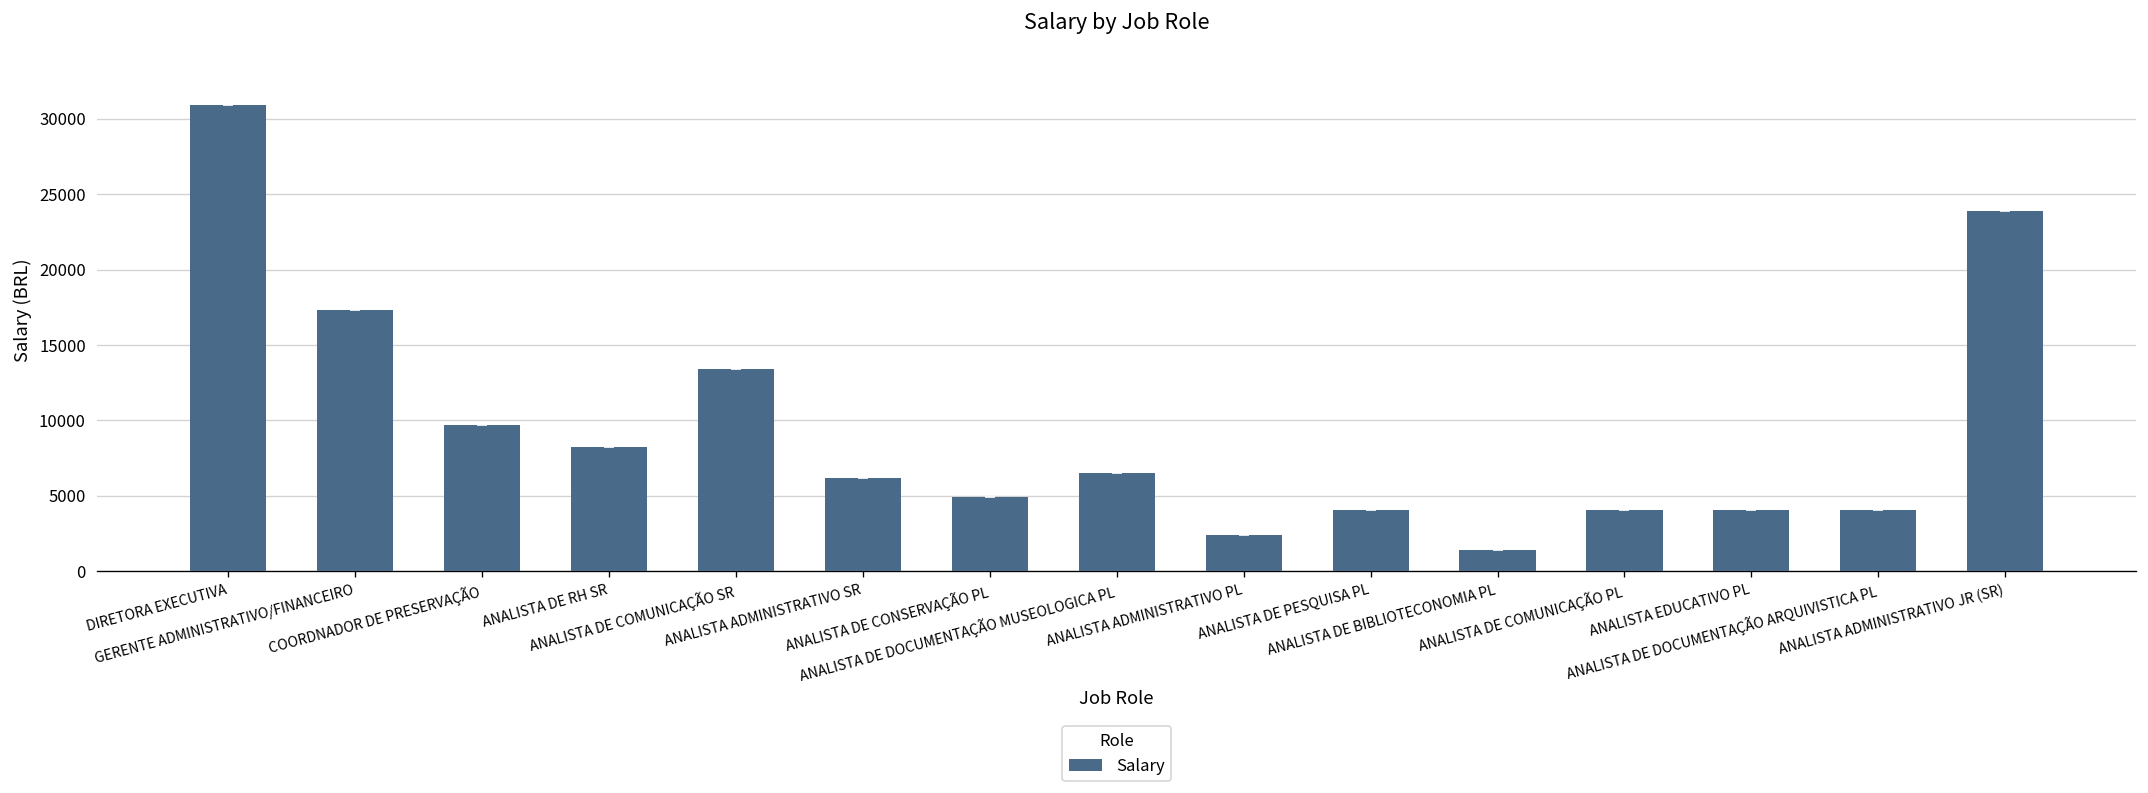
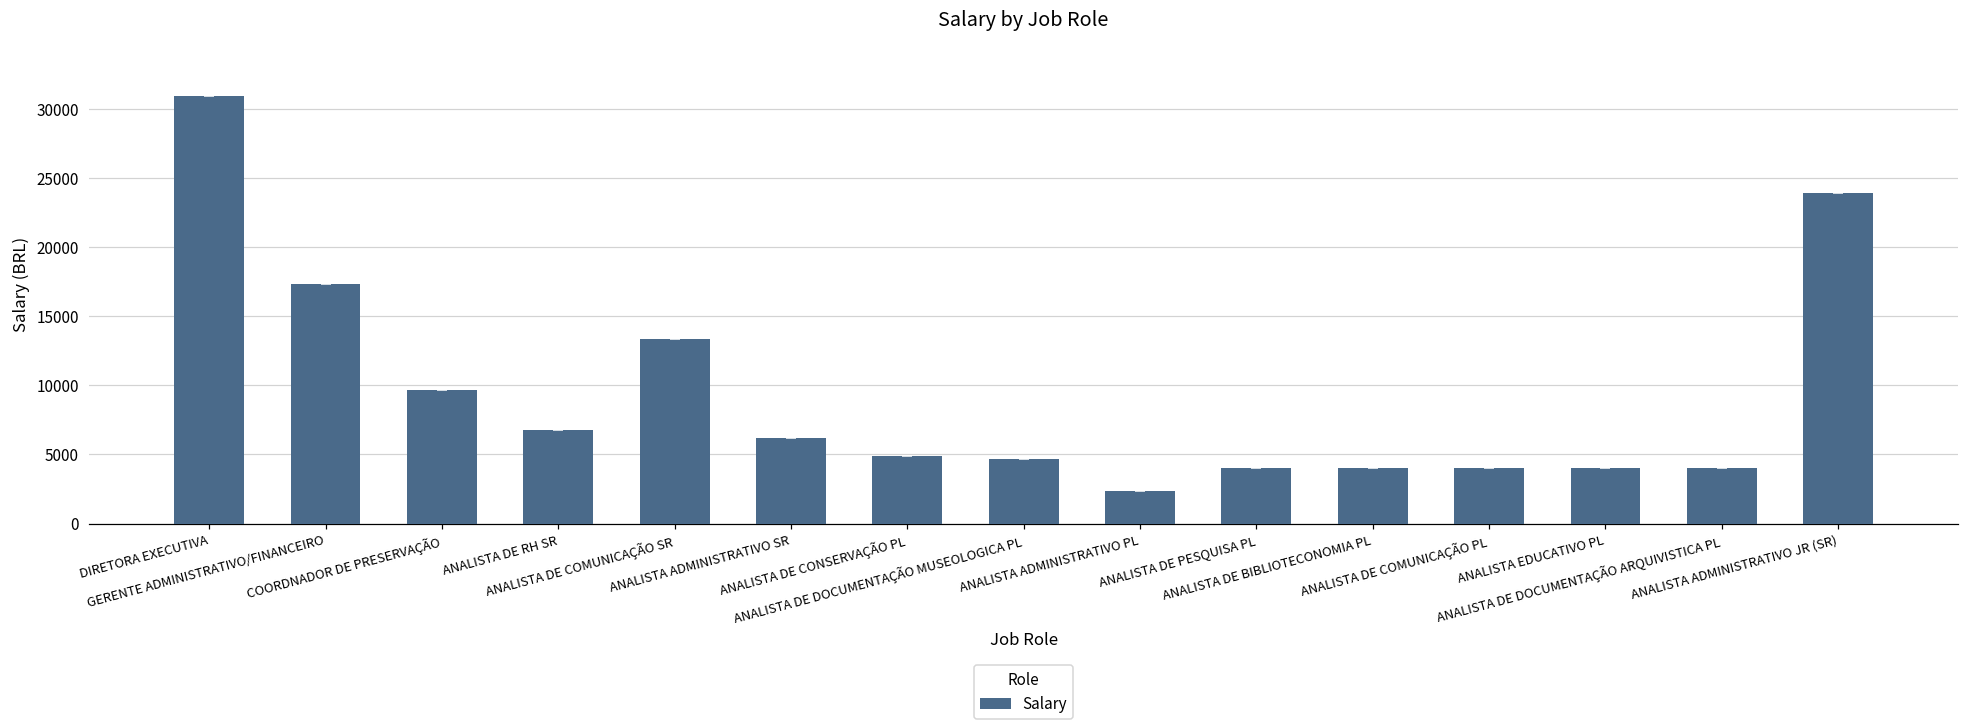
Salary, ANALISTA DE RH SR: 8200 -> 6800
Salary, ANALISTA DE DOCUMENTAÇÃO MUSEOLOGICA PL: 6500 -> 4700
Salary, ANALISTA DE BIBLIOTECONOMIA PL: 1400 -> 4000
